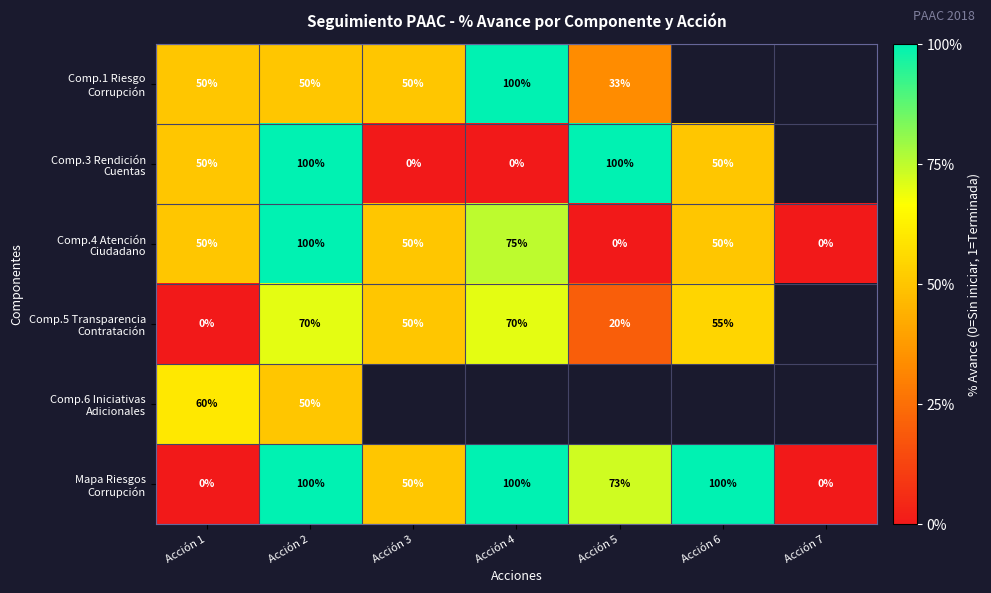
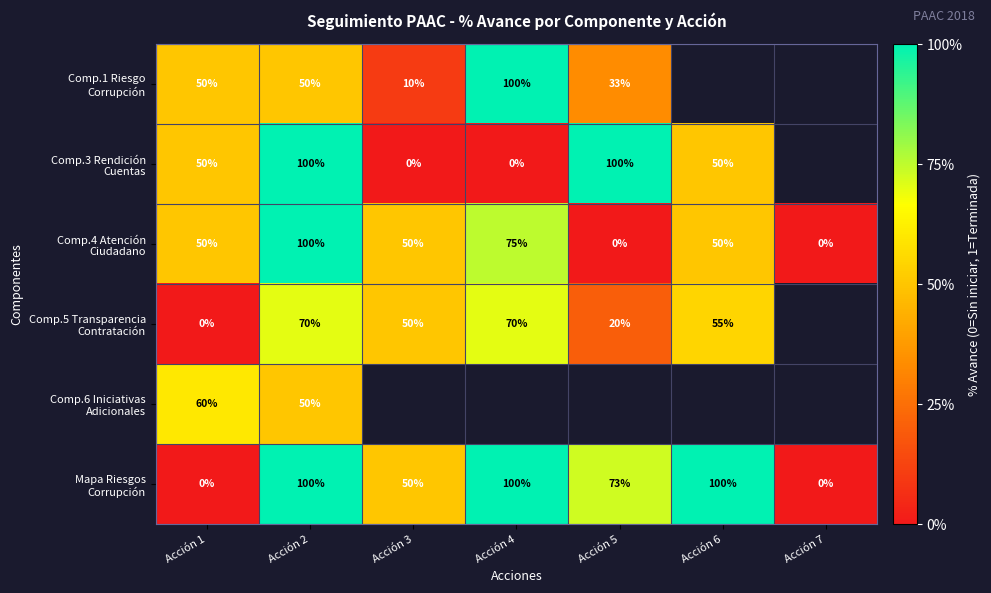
Comp.1 Riesgo Corrupción, Acción 3: 50% -> 10%
